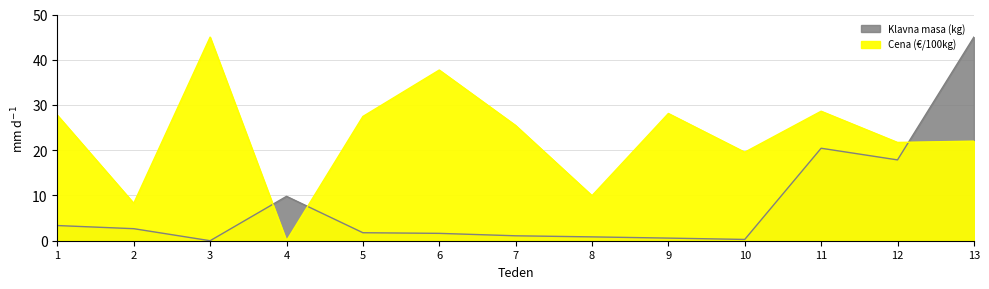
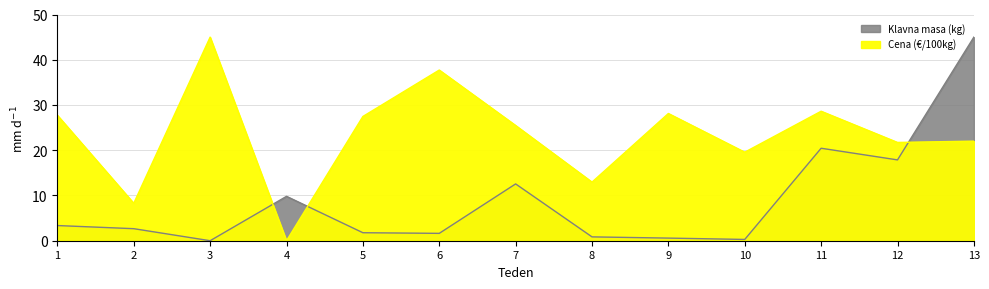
Klavna masa (kg), 7: 1 -> 13
Cena (€/100kg), 8: 10 -> 13
